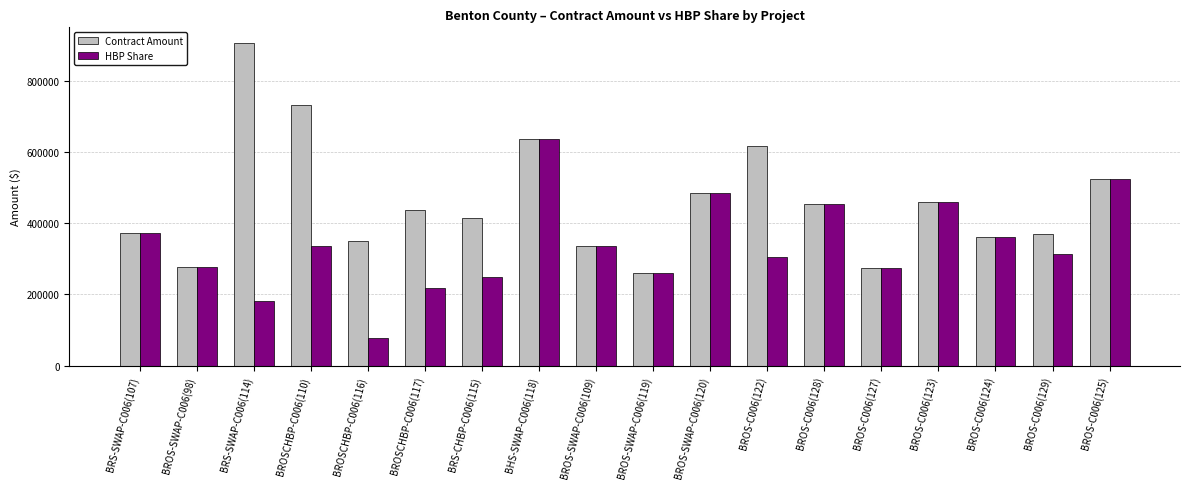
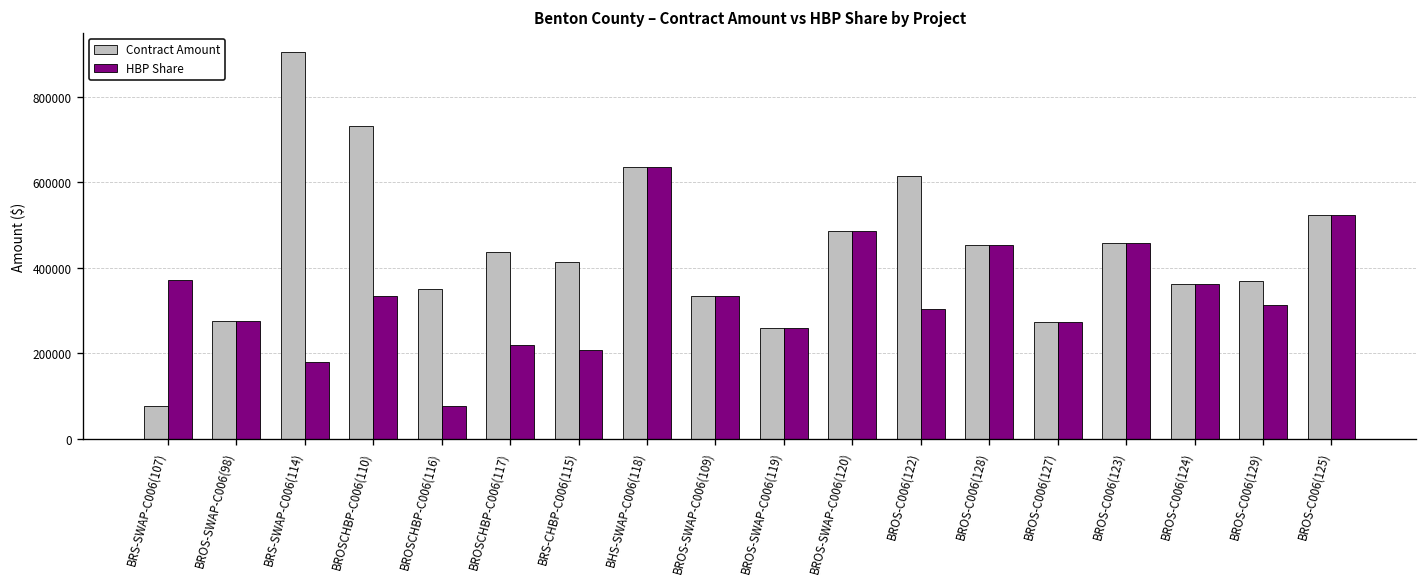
Contract Amount, BRS-SWAP-C006(107): 370000 -> 80000
HBP Share, BRS-CHBP-C006(115): 250000 -> 210000
